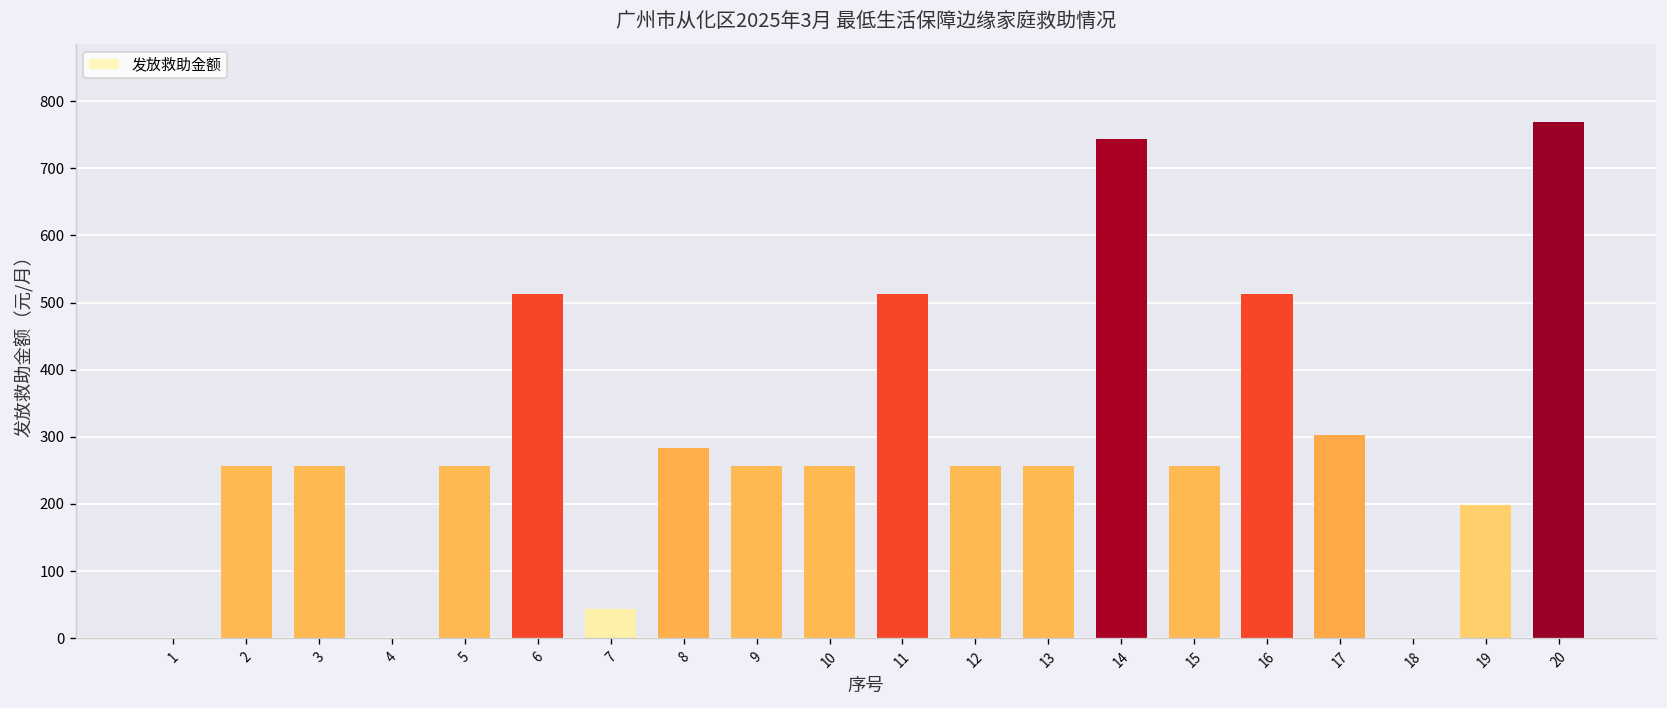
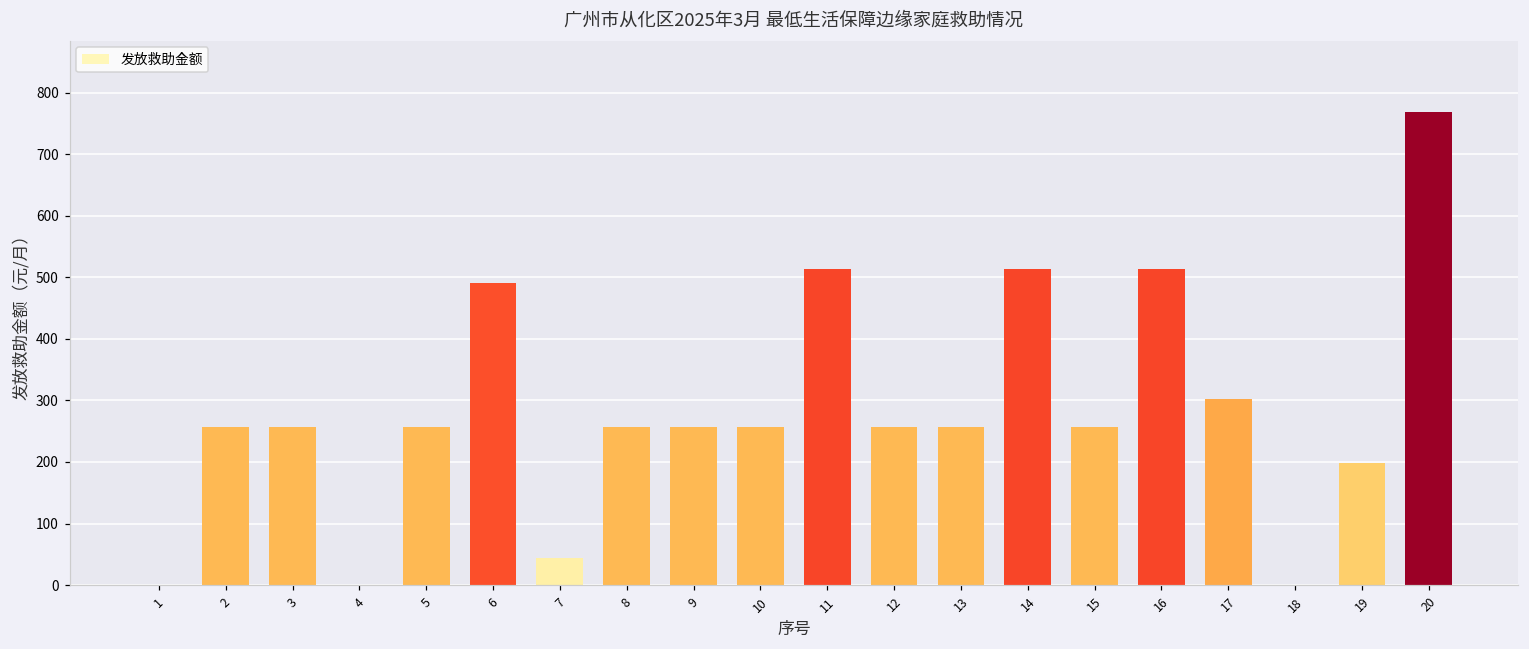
6: 510 -> 490
8: 280 -> 260
14: 740 -> 510
